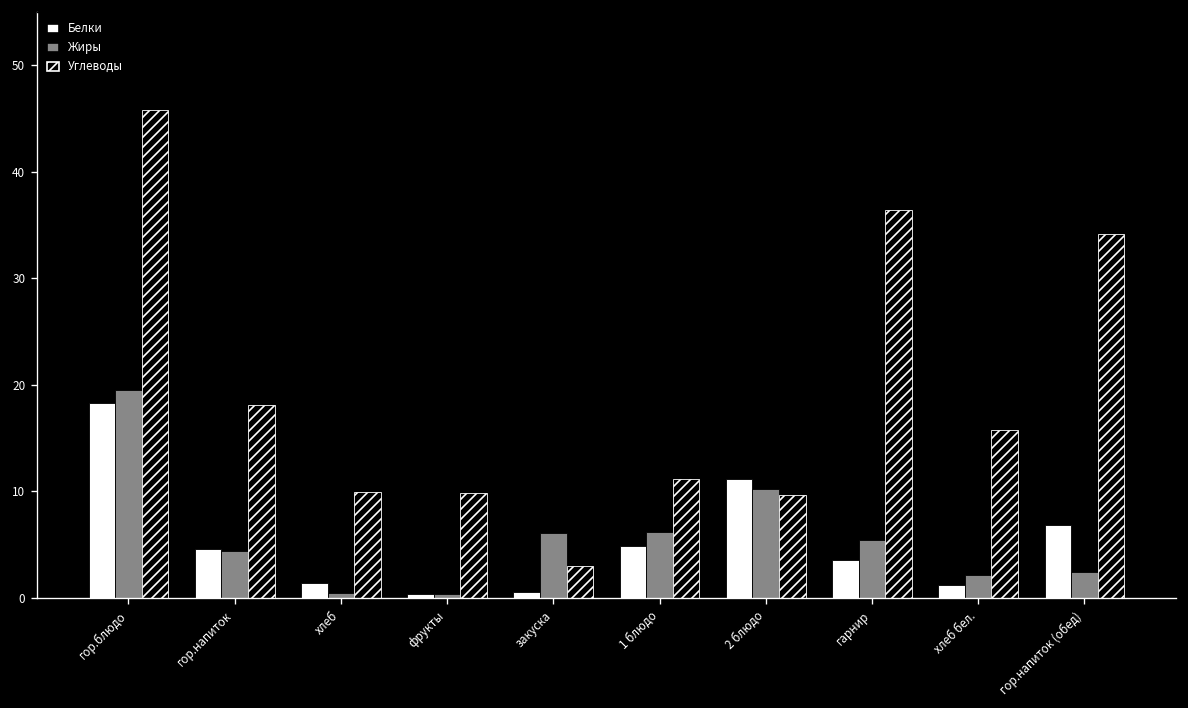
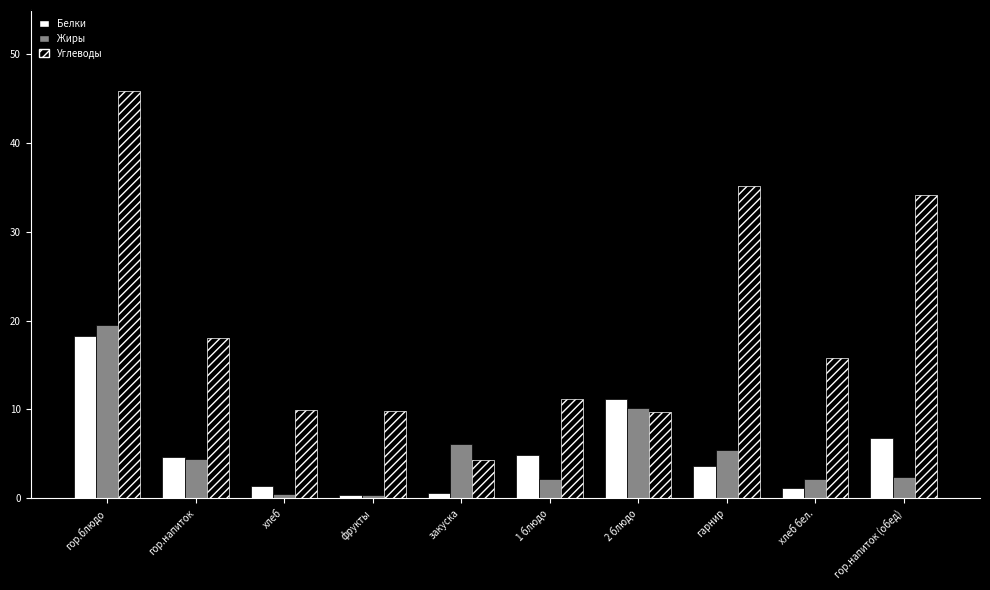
Углеводы, закуска: 3 -> 4
Жиры, 1 блюдо: 6 -> 2
Углеводы, гарнир: 36 -> 35
